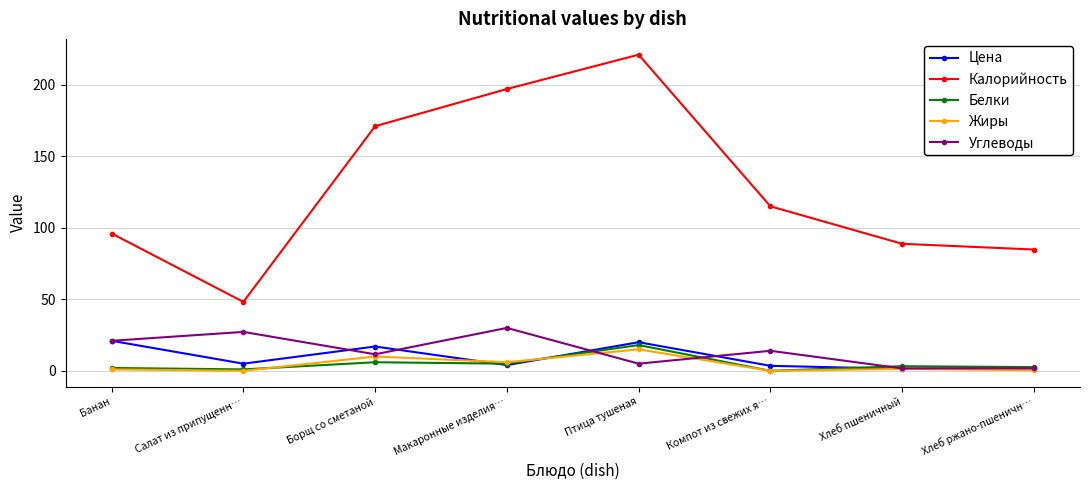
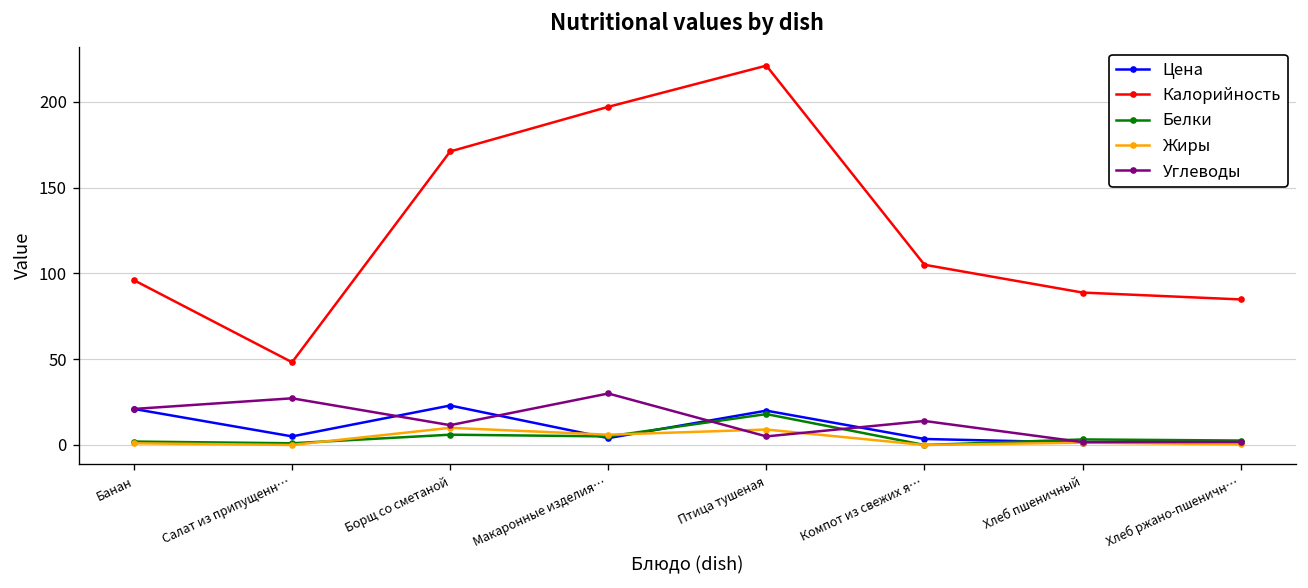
Цена, Борщ со сметаной: 17 -> 23
Жиры, Птица тушеная: 15 -> 9
Калорийность, Компот из свежих я…: 115 -> 105
